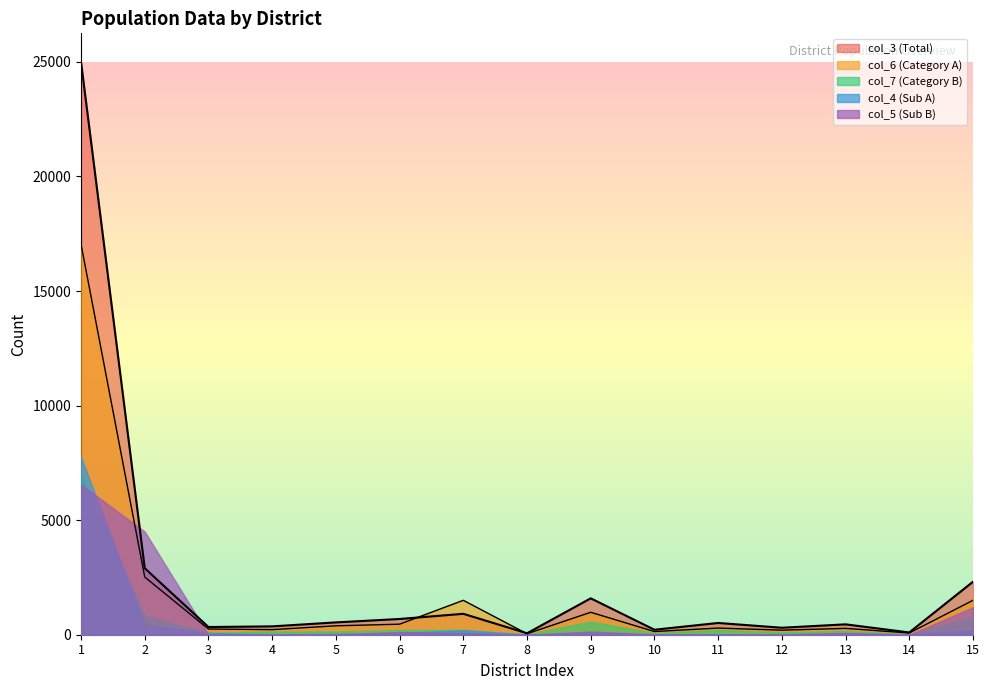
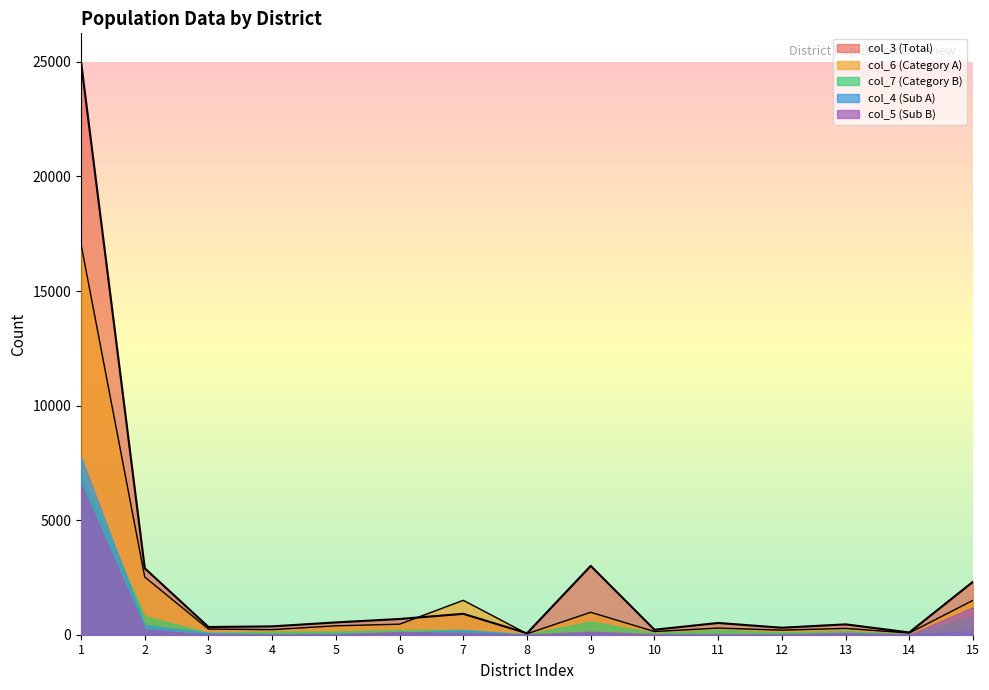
col_5 (Sub B), 2: 4500 -> 200
col_3 (Total), 9: 1600 -> 3000
